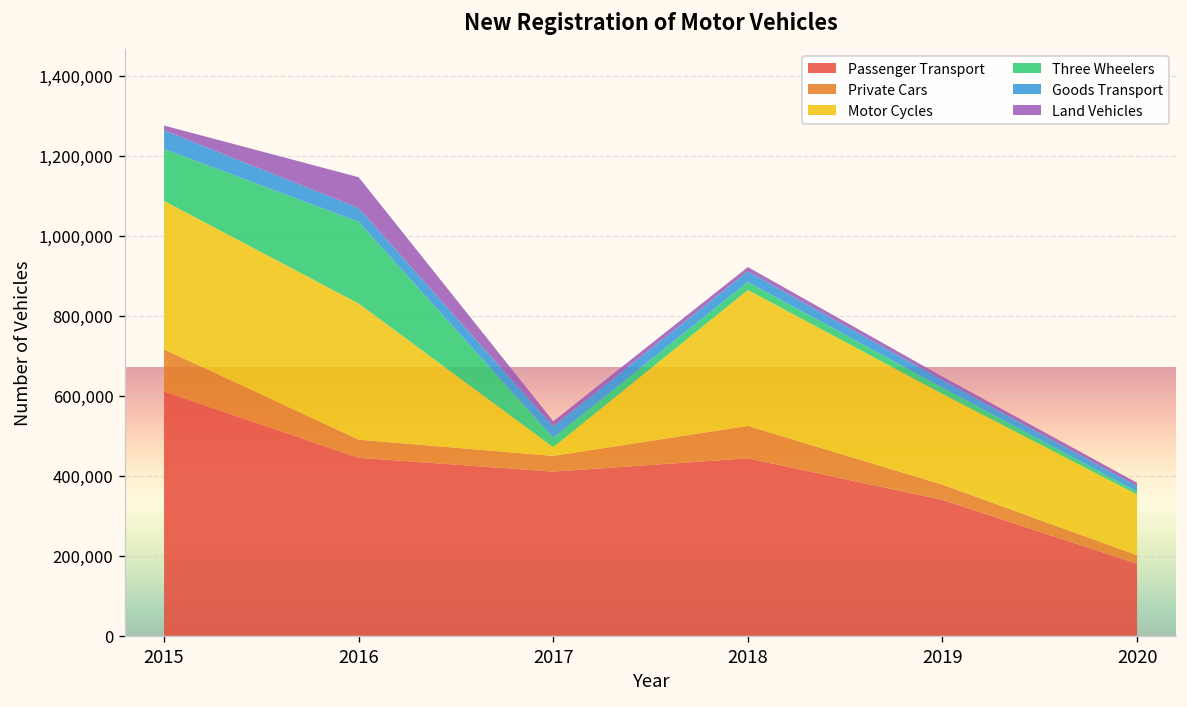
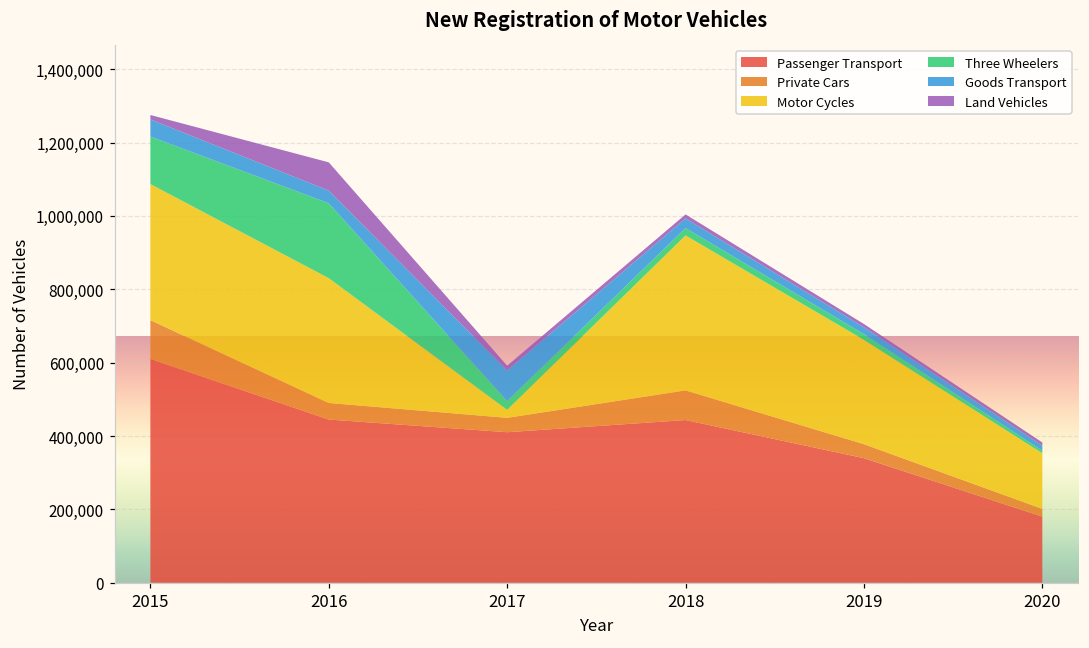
Goods Transport, 2017: 30,000 -> 80,000
Motor Cycles, 2018: 340,000 -> 420,000
Motor Cycles, 2019: 230,000 -> 280,000
